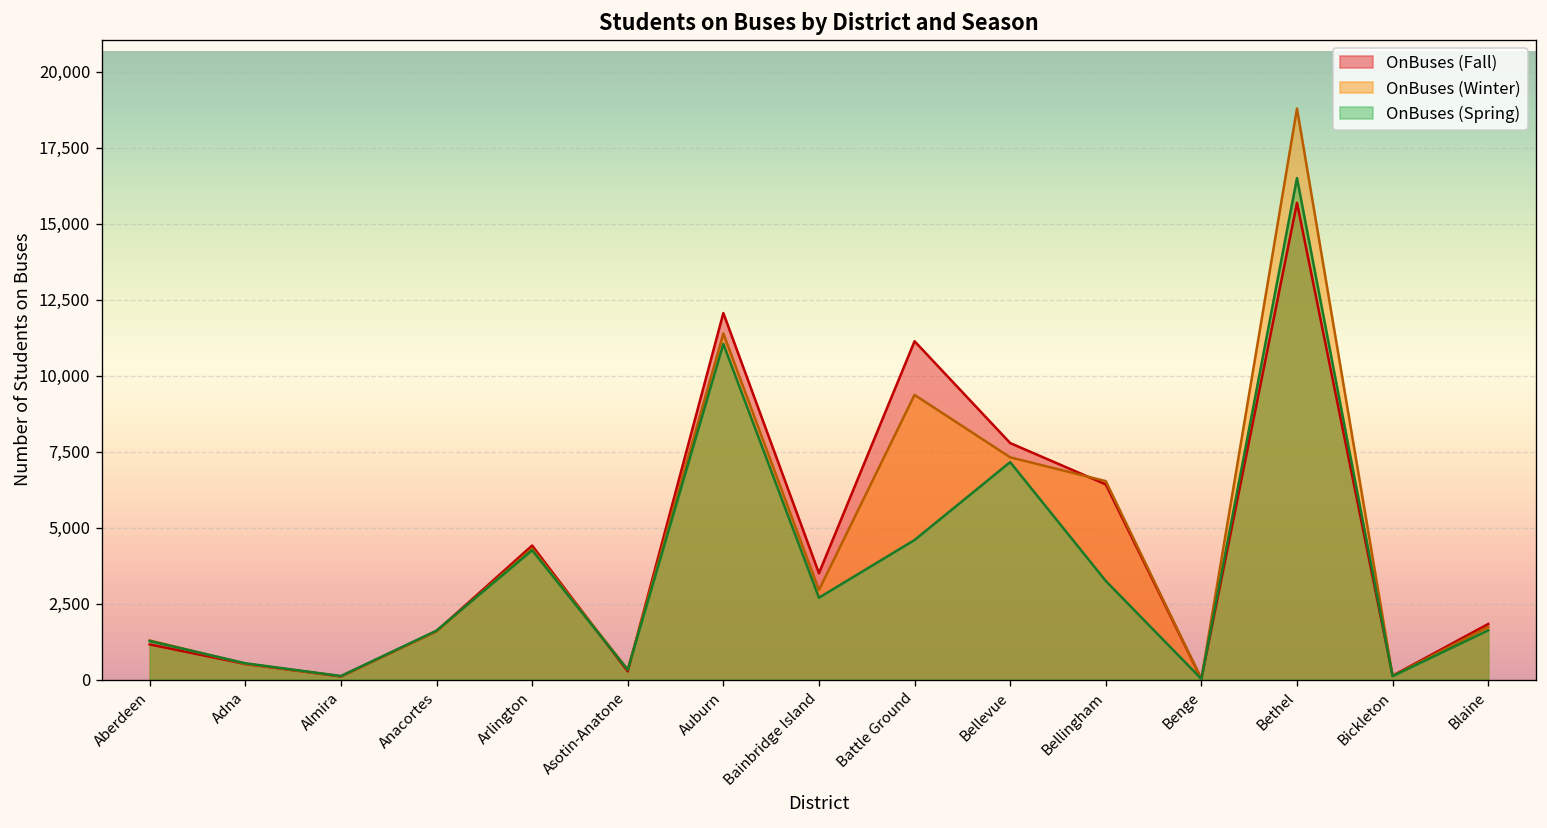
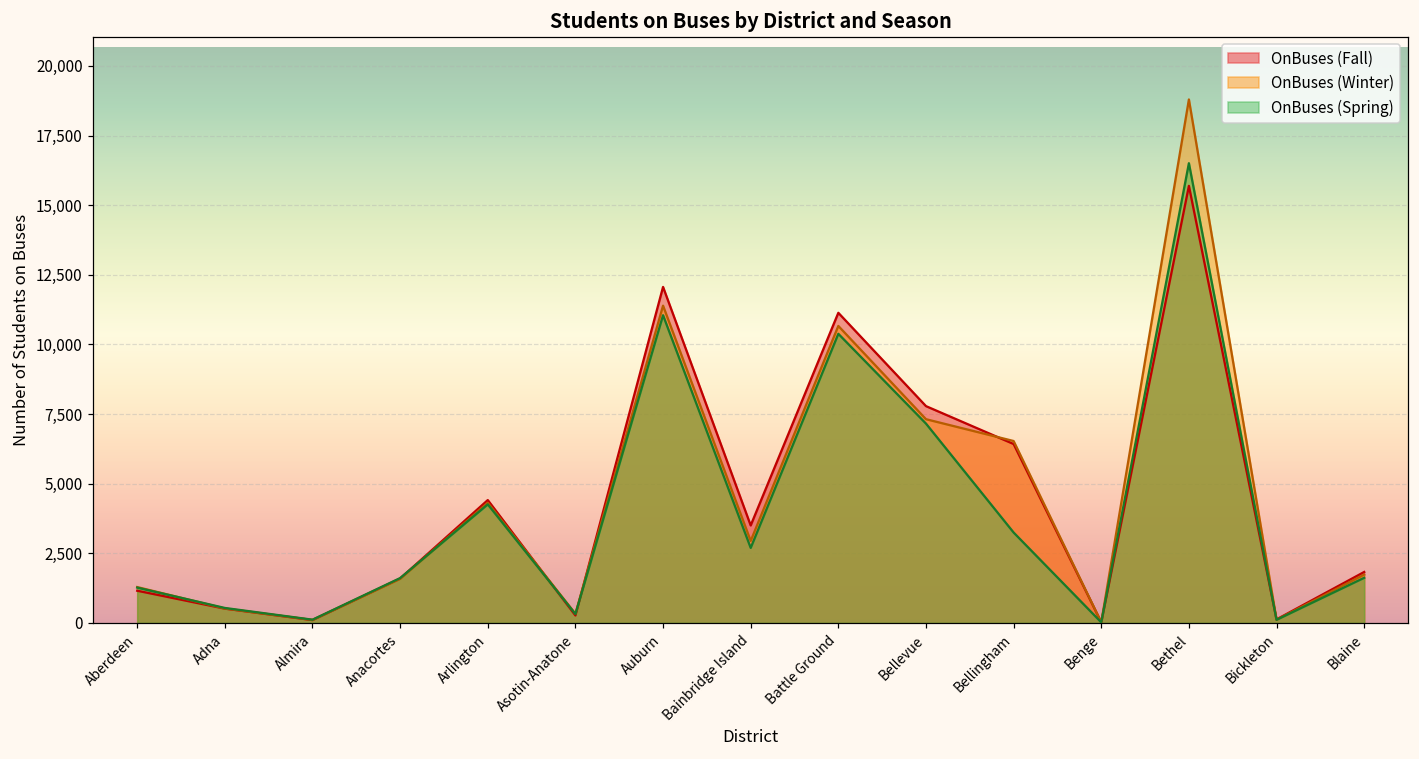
OnBuses (Winter), Battle Ground: 9,400 -> 10,700
OnBuses (Spring), Battle Ground: 4,600 -> 10,400
